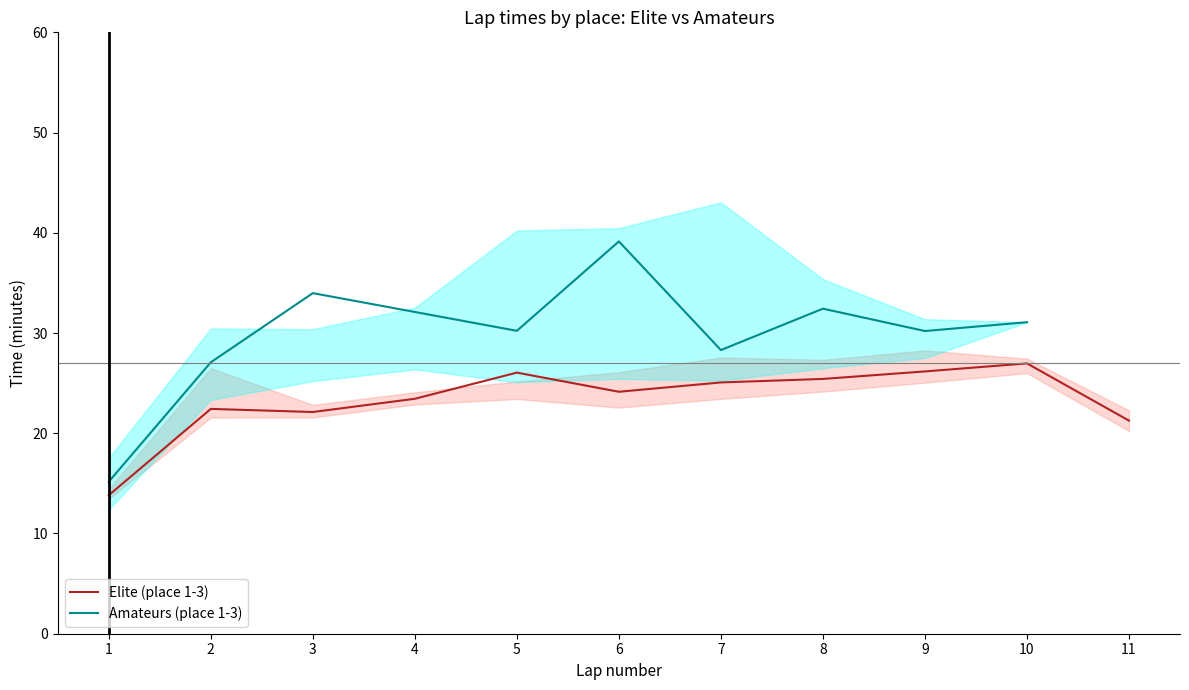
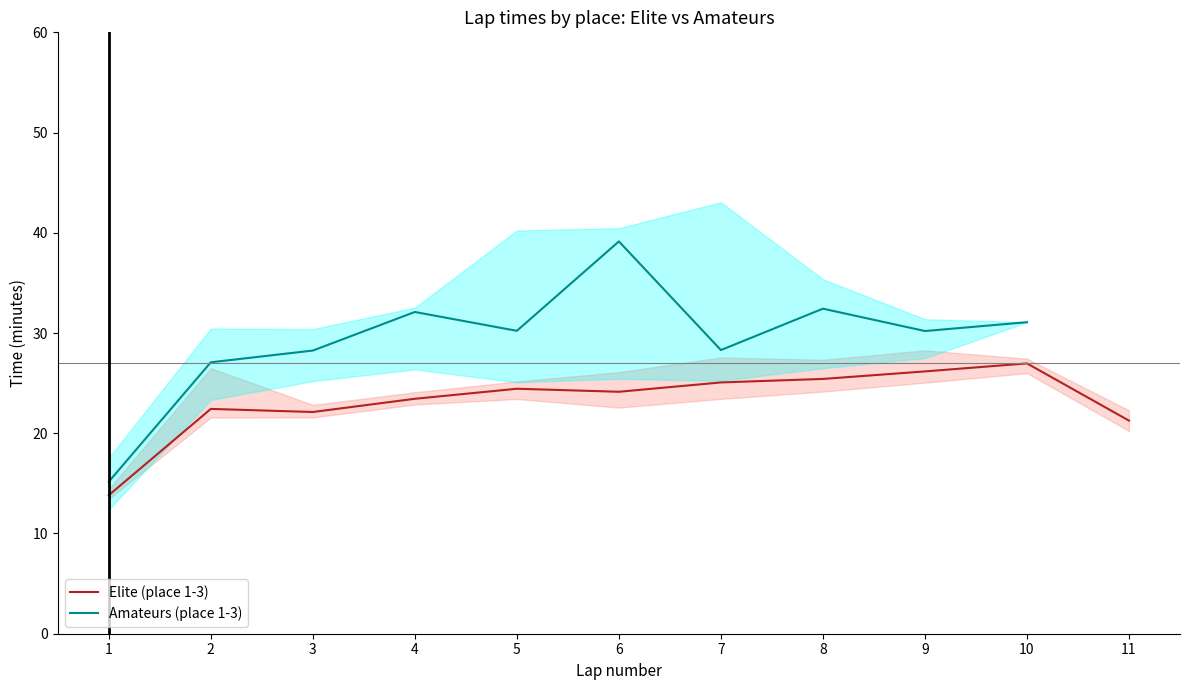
Amateurs (place 1-3), 3: 34.0 -> 28.3
Elite (place 1-3), 5: 26.1 -> 24.4
